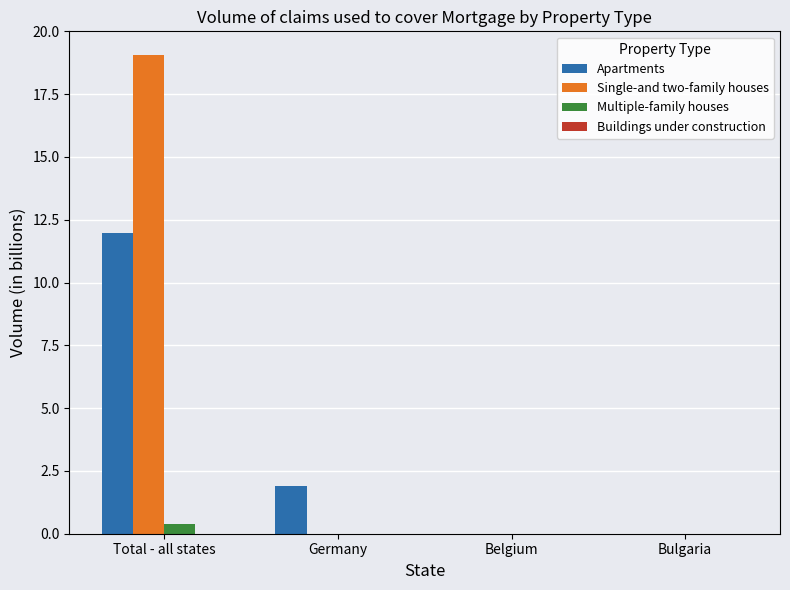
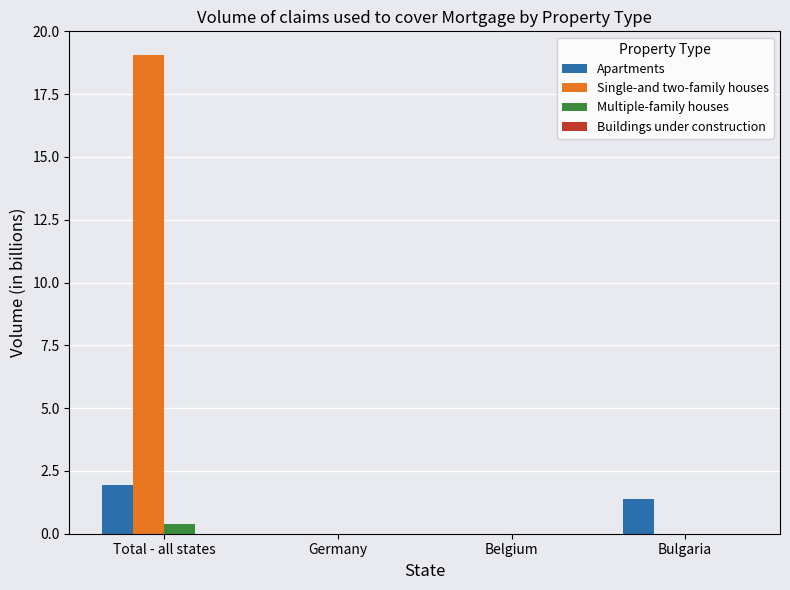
Apartments, Total - all states: 12.0 -> 1.9
Apartments, Germany: 1.9 -> 0.0
Apartments, Bulgaria: 0.0 -> 1.4
